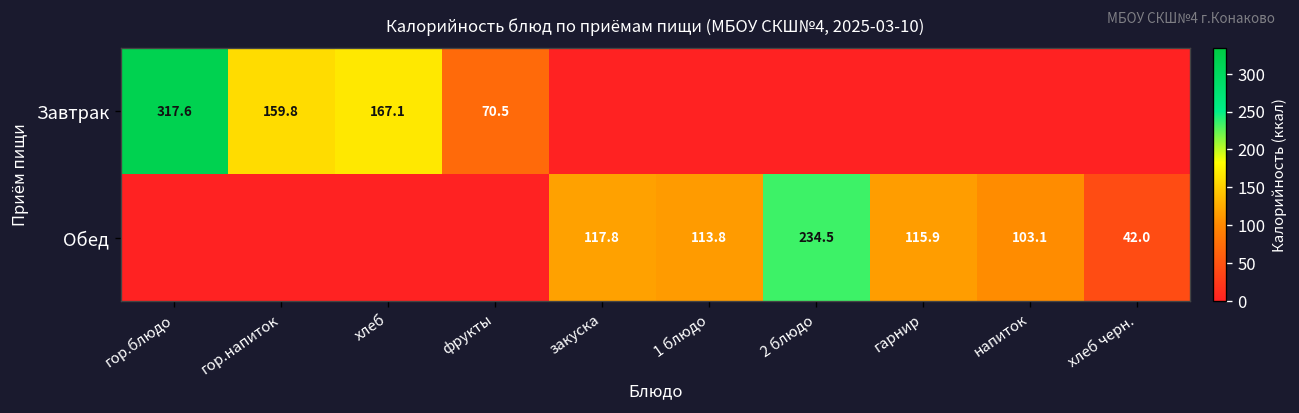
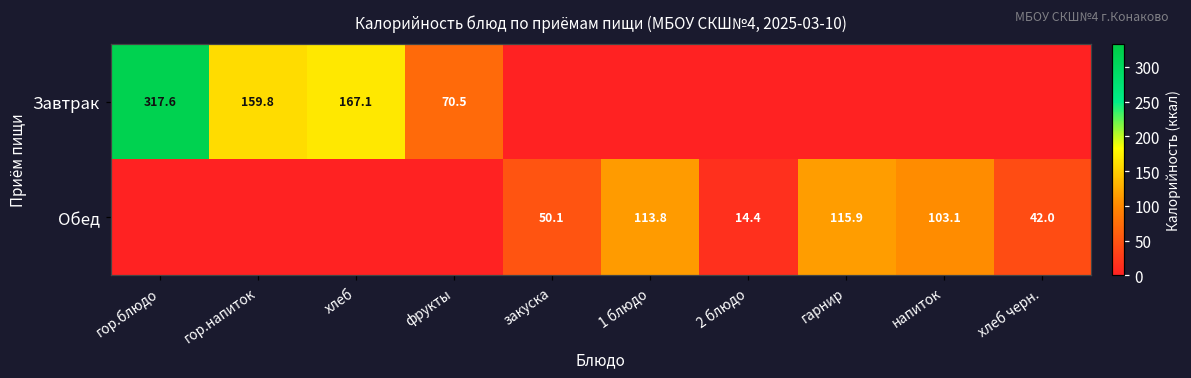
Обед, закуска: 117.8 -> 50.1
Обед, 2 блюдо: 234.5 -> 14.4
